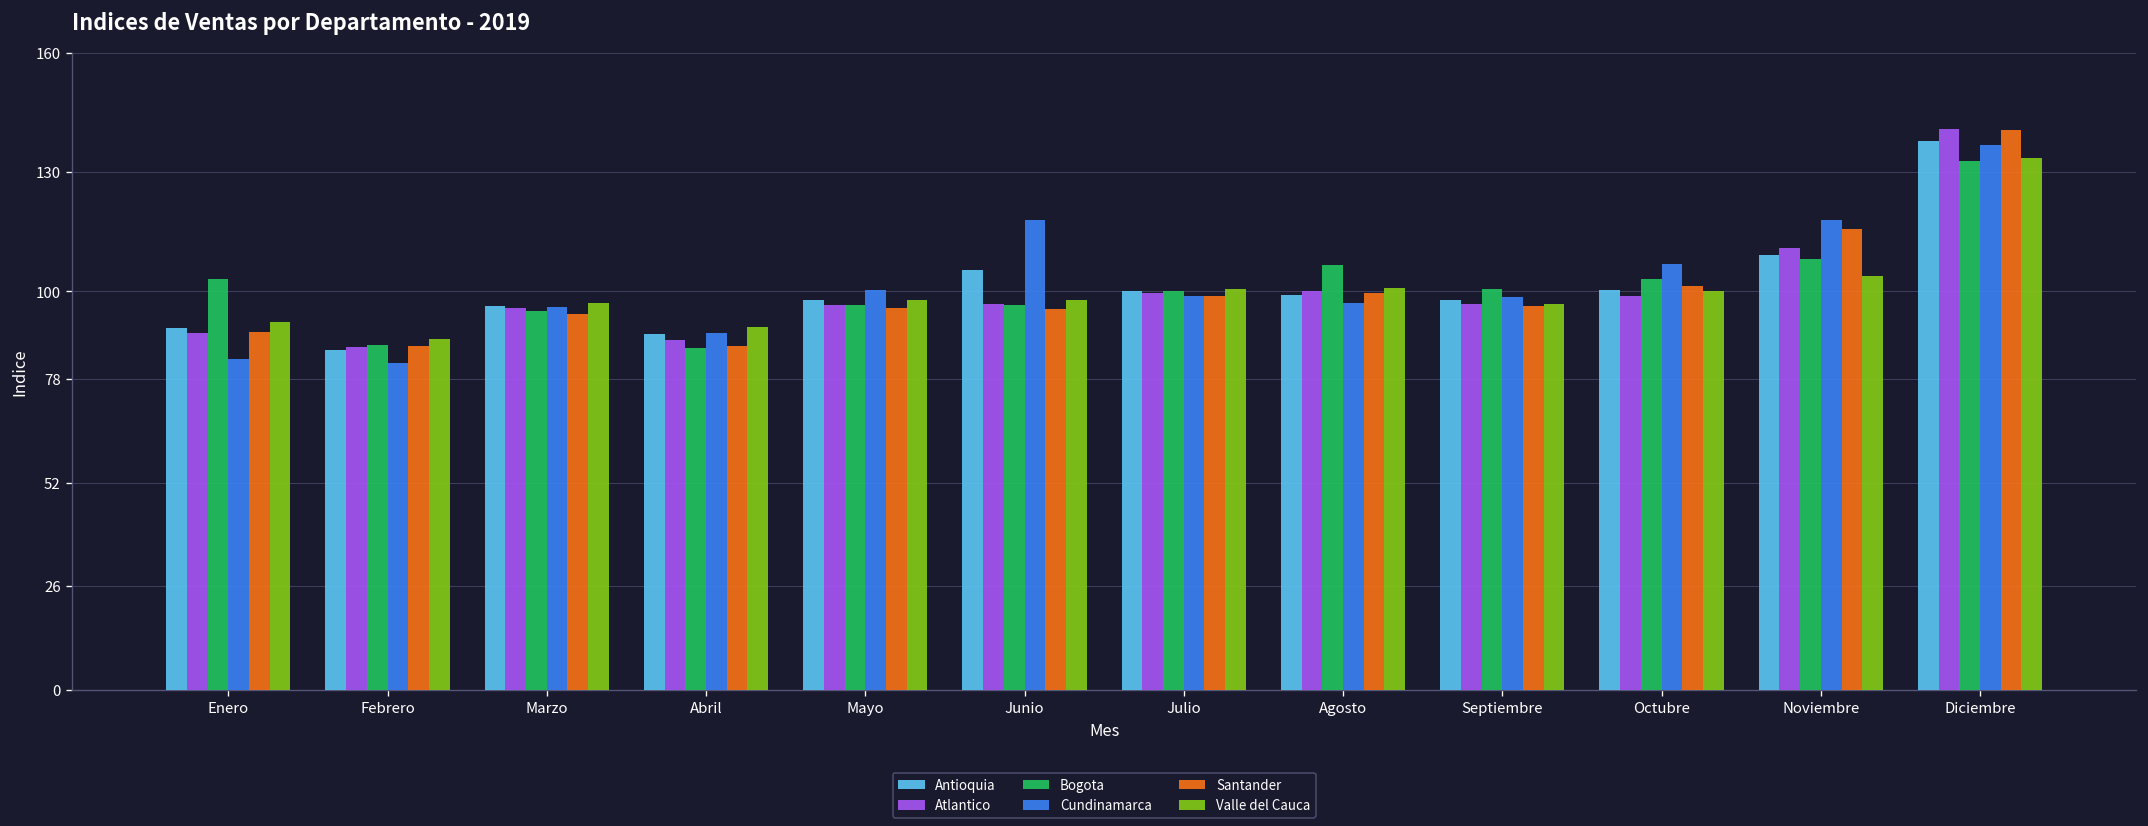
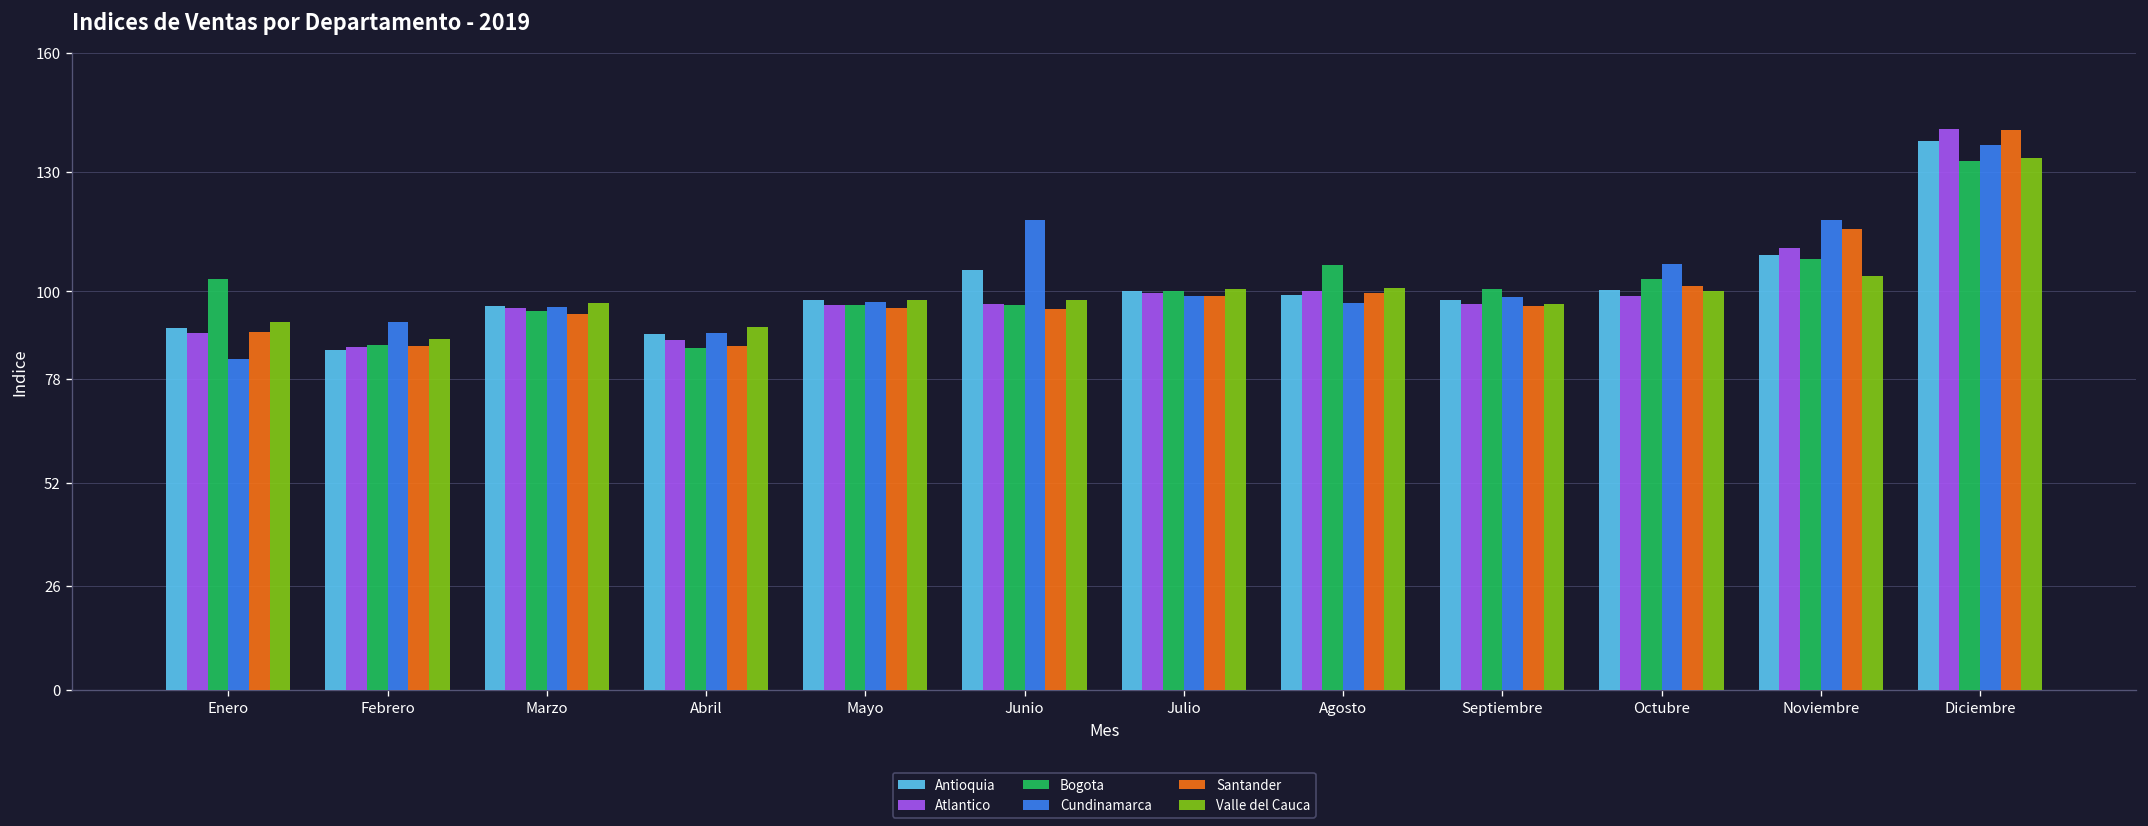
Cundinamarca, Febrero: 82 -> 92
Cundinamarca, Mayo: 100 -> 97
